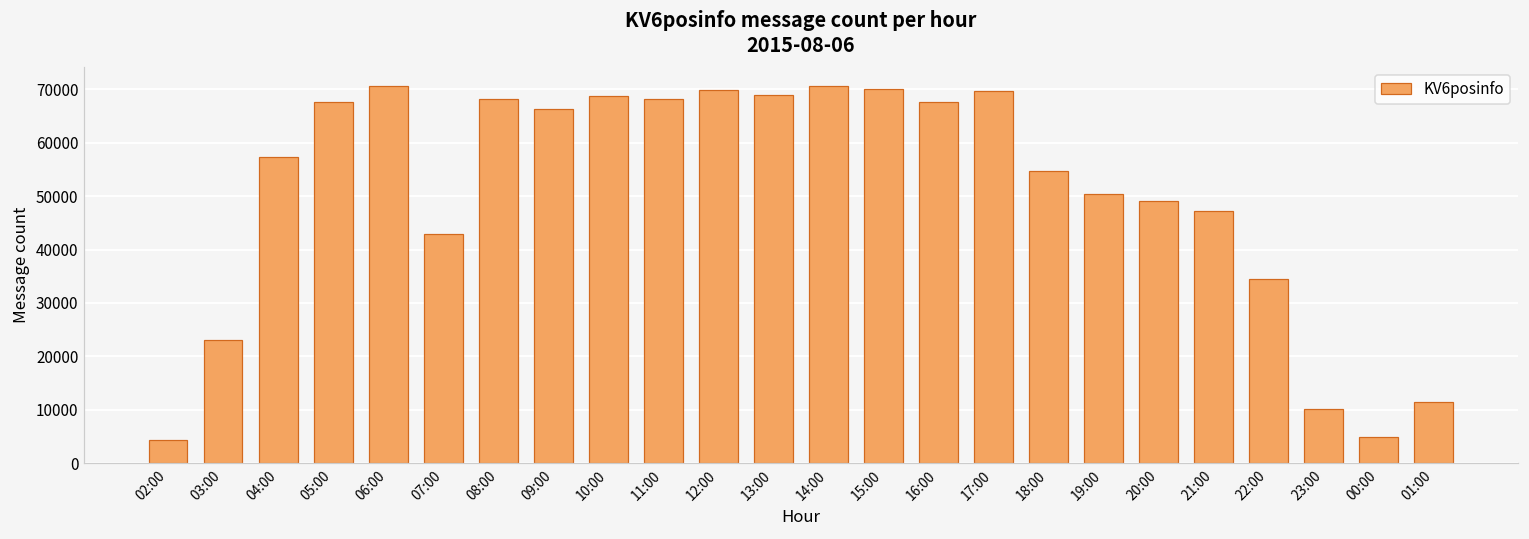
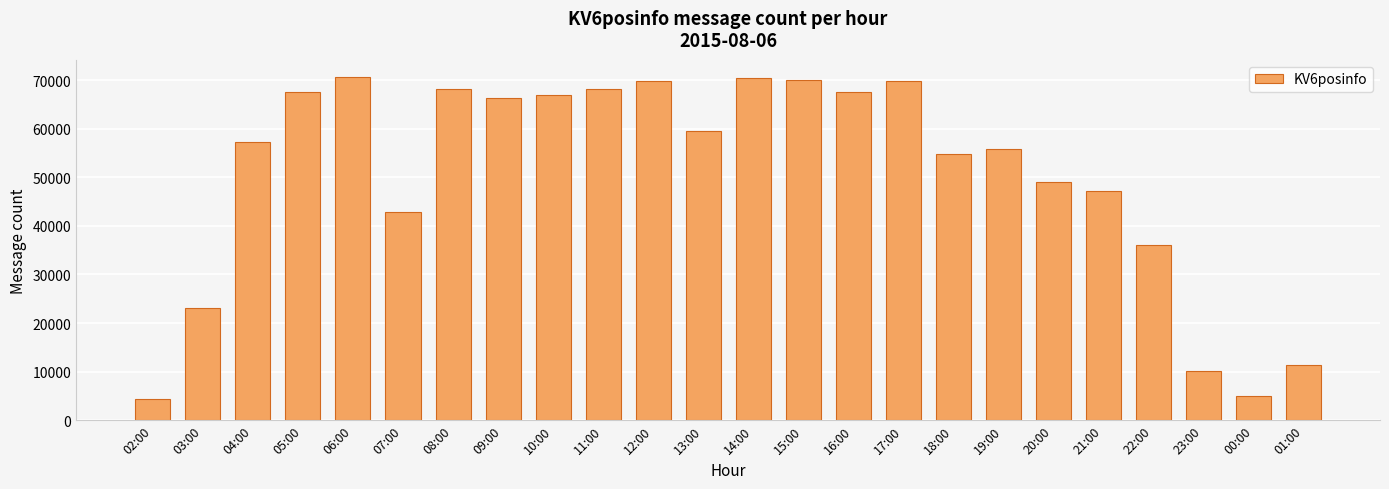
10:00: 69000 -> 67000
13:00: 69000 -> 59000
19:00: 50000 -> 56000
22:00: 34000 -> 36000
